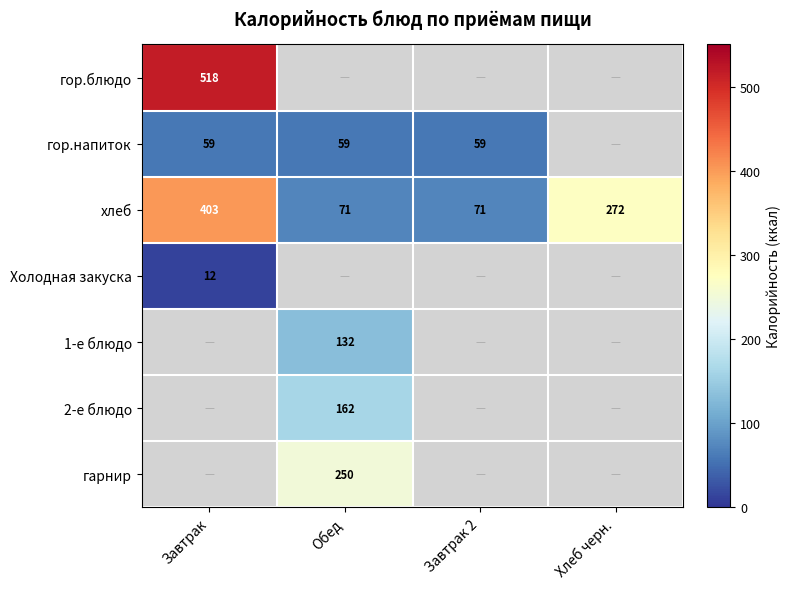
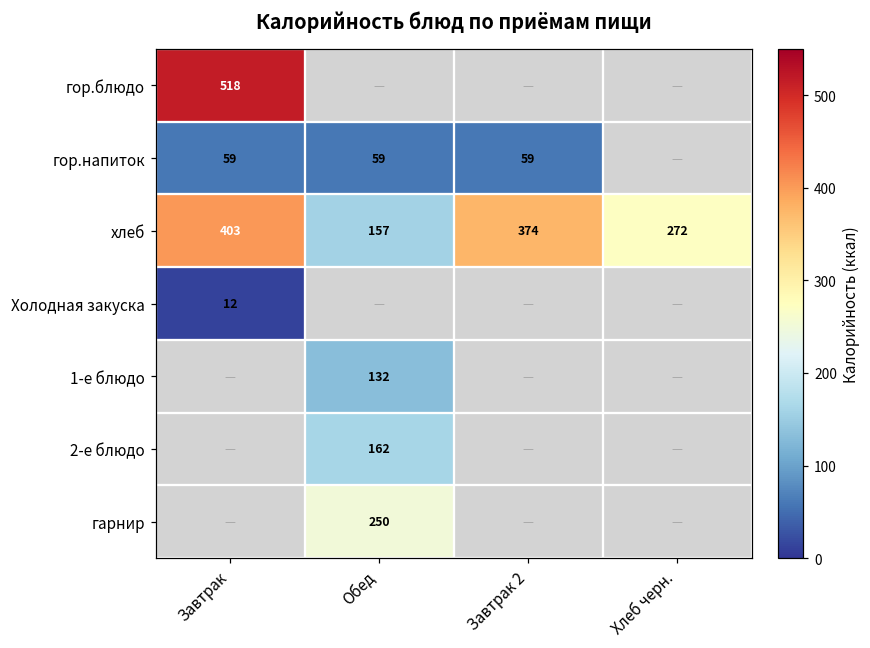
хлеб, Обед: 71 -> 157
хлеб, Завтрак 2: 71 -> 374
